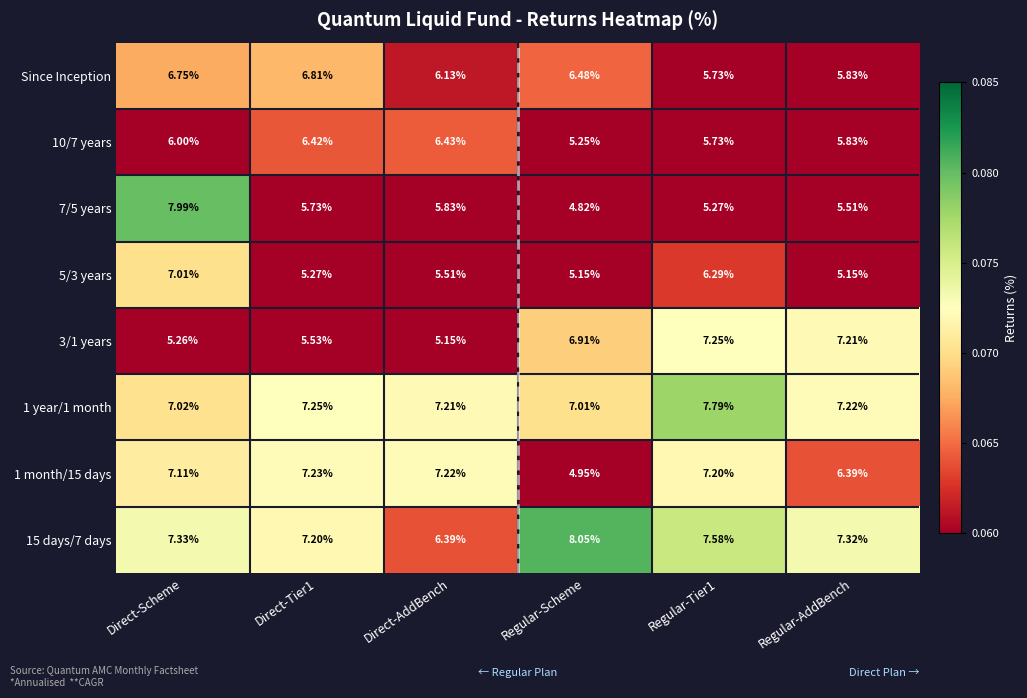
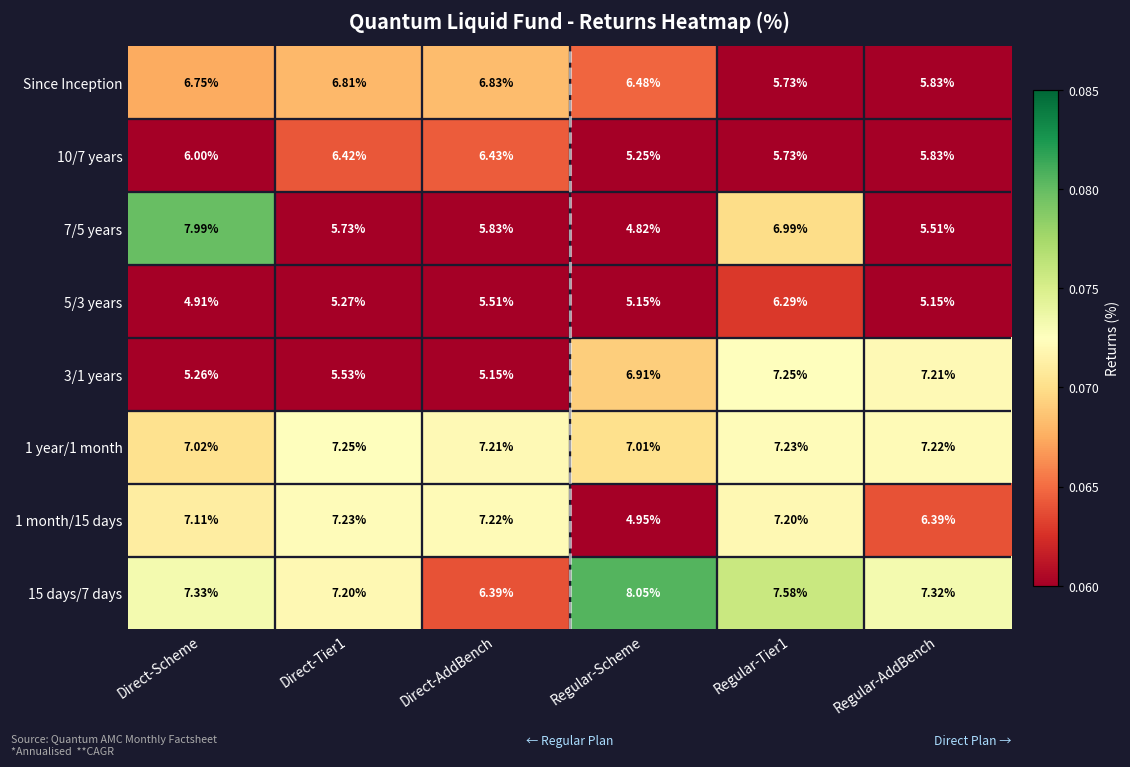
Since Inception, Direct-AddBench: 6.13% -> 6.83%
7/5 years, Regular-Tier1: 5.27% -> 6.99%
5/3 years, Direct-Scheme: 7.01% -> 4.91%
1 year/1 month, Regular-Tier1: 7.79% -> 7.23%
